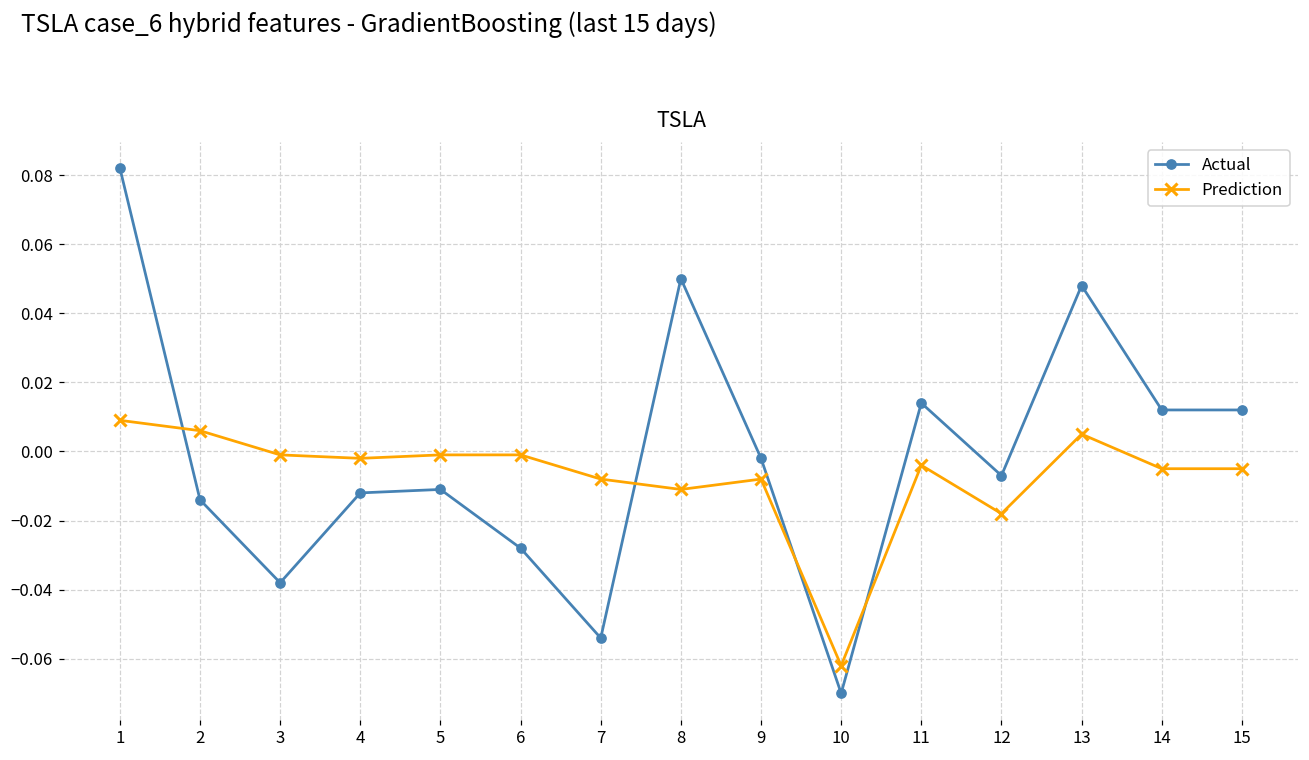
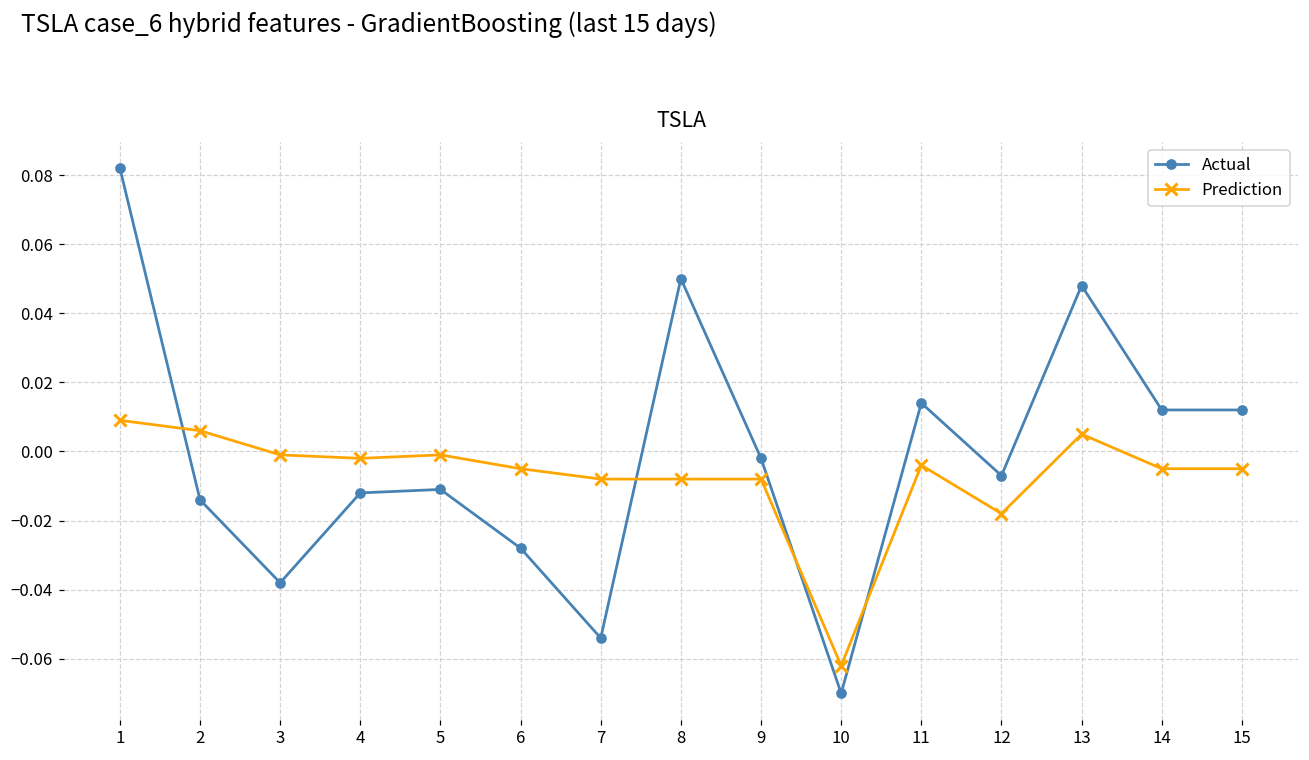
Prediction, 6: -0.001 -> -0.005
Prediction, 8: -0.011 -> -0.008
